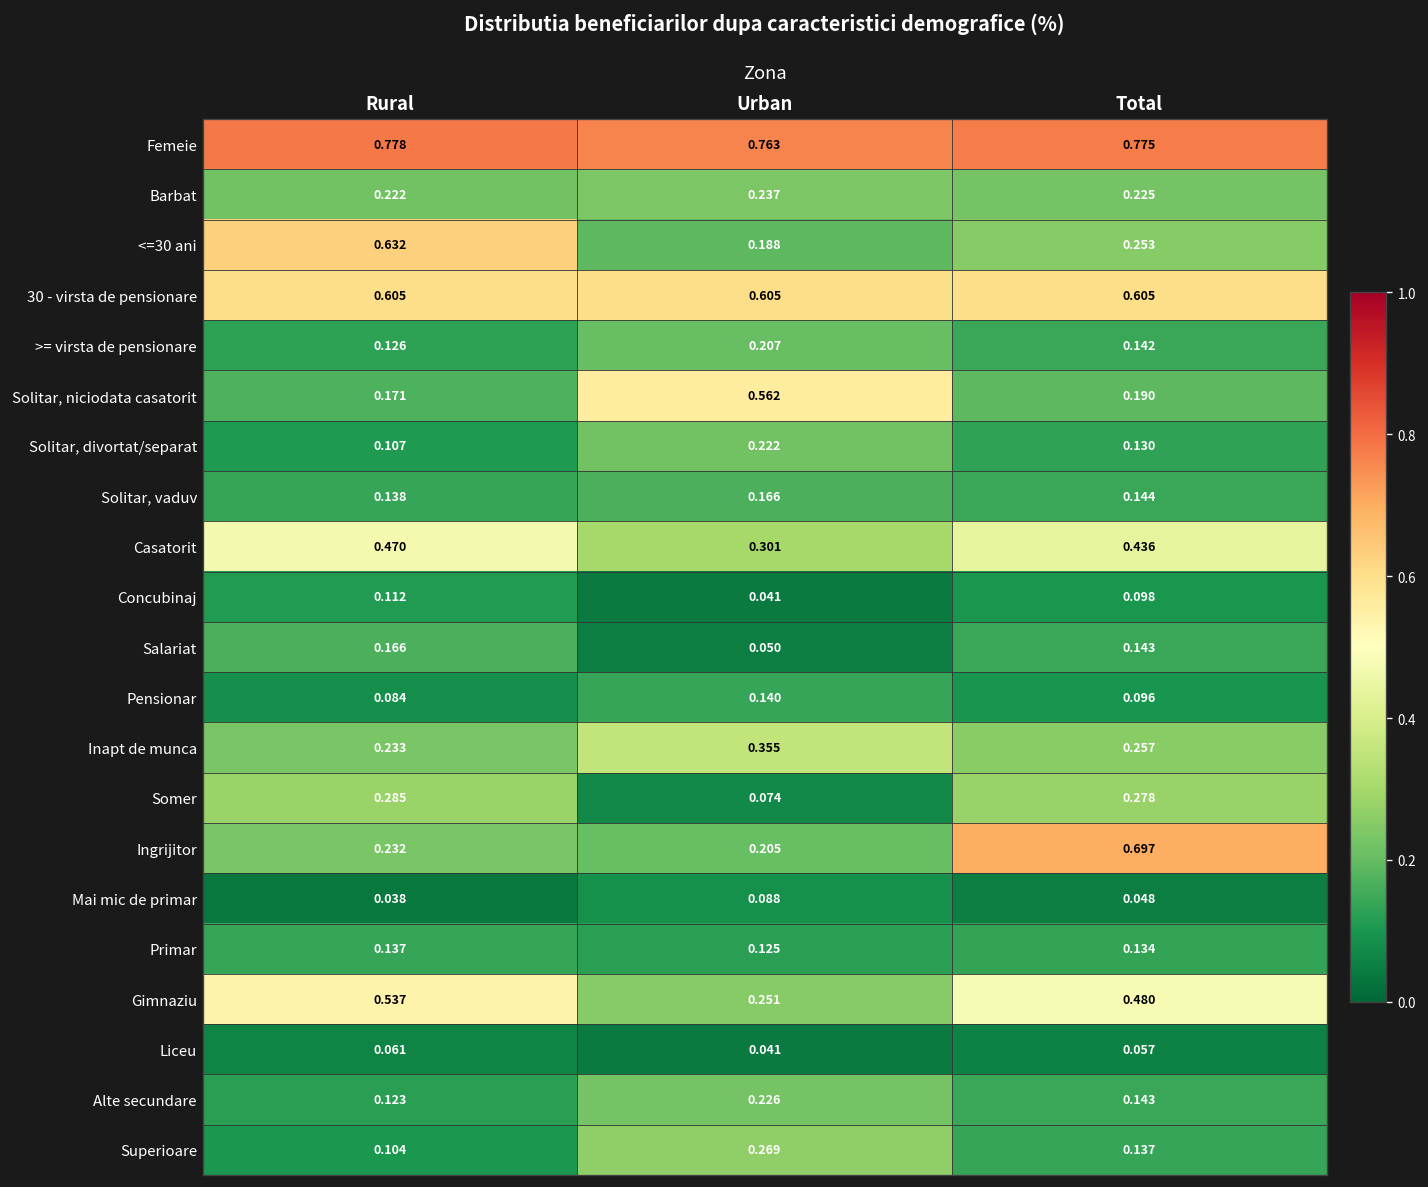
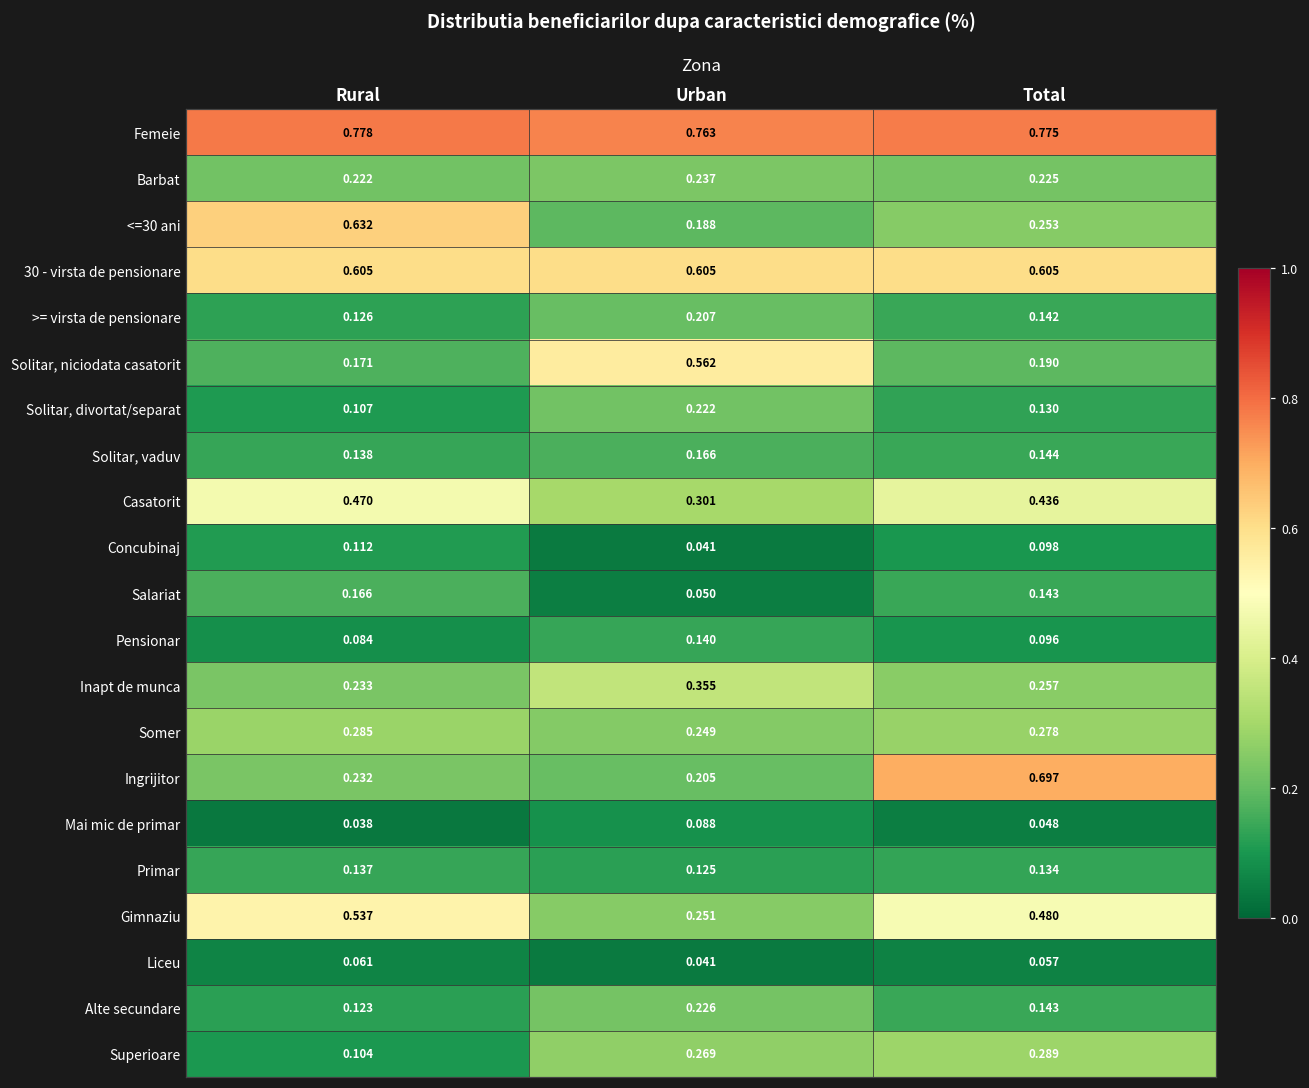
Somer, Urban: 0.074 -> 0.249
Superioare, Total: 0.137 -> 0.289
